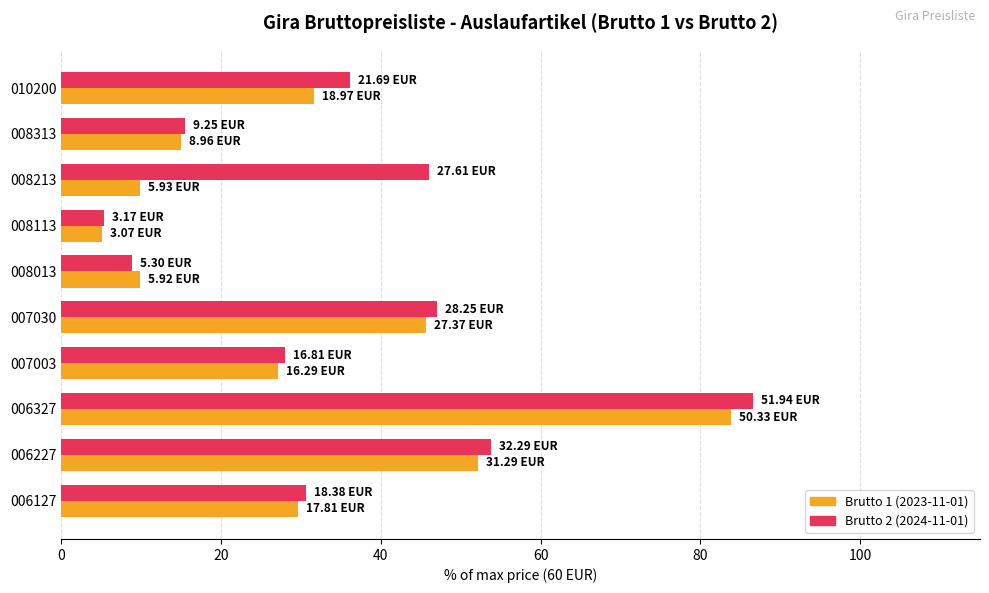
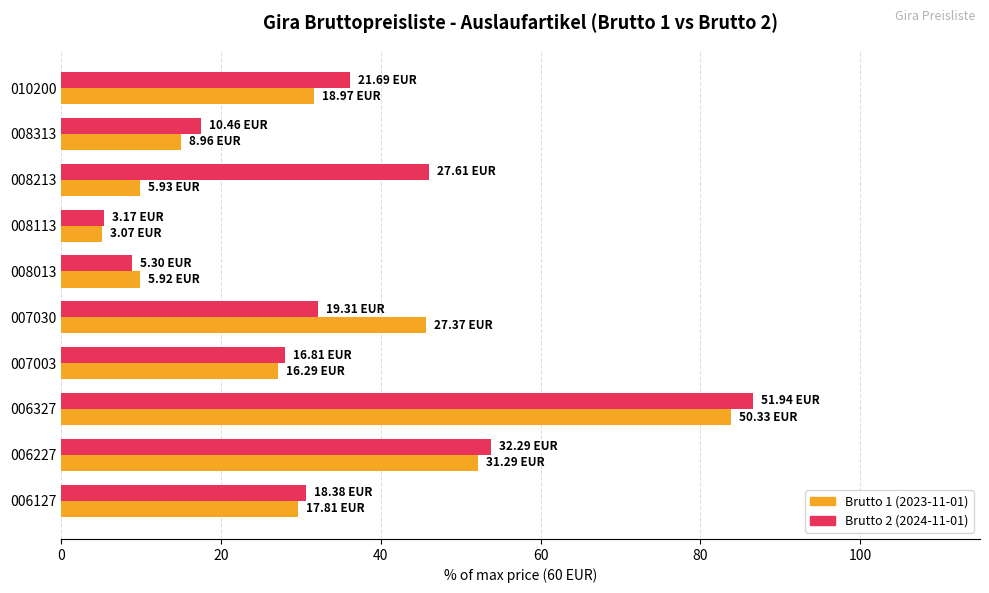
Brutto 2 (2024-11-01), 008313: 9.25 -> 10.46
Brutto 2 (2024-11-01), 007030: 28.25 -> 19.31
